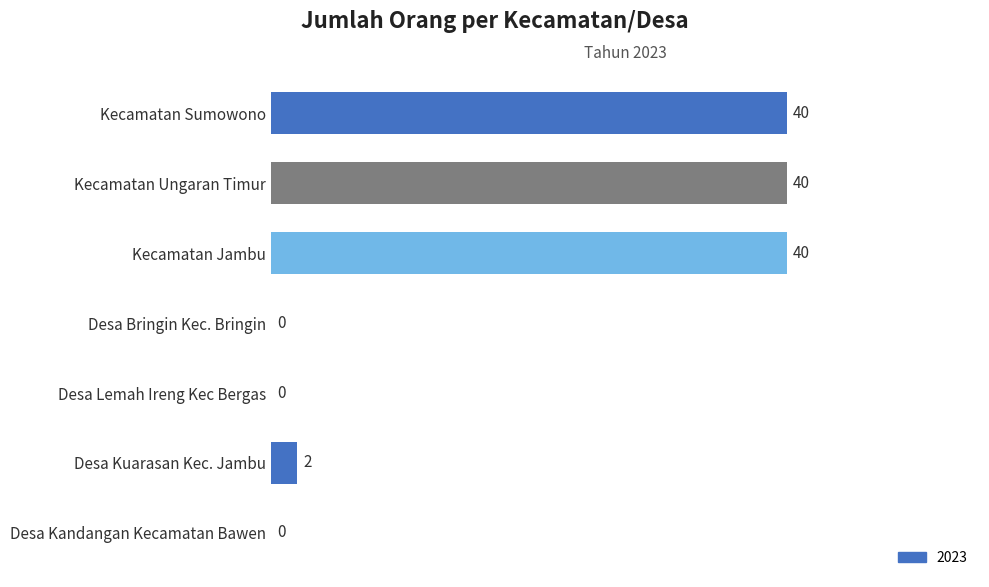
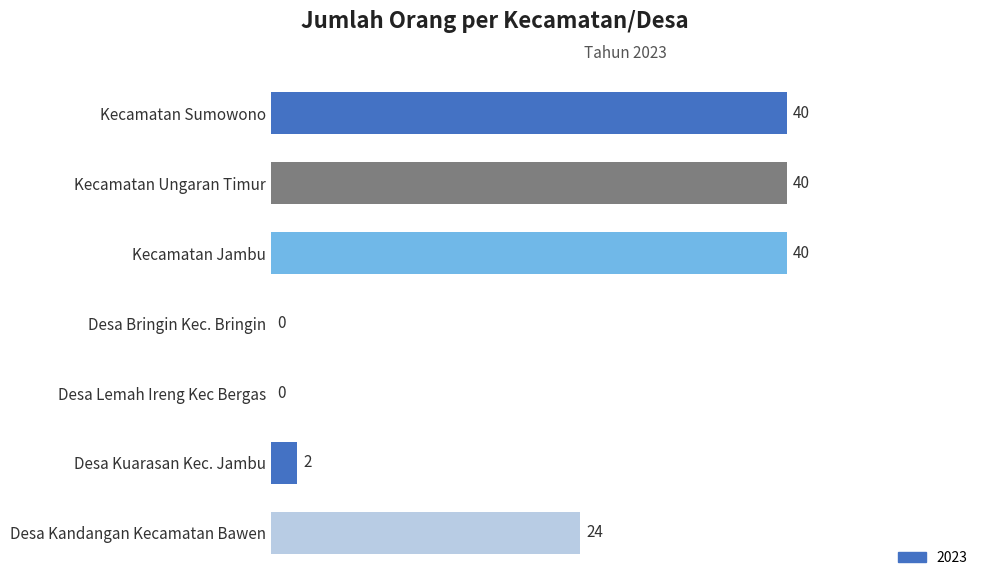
Desa Kandangan Kecamatan Bawen: 0 -> 24
